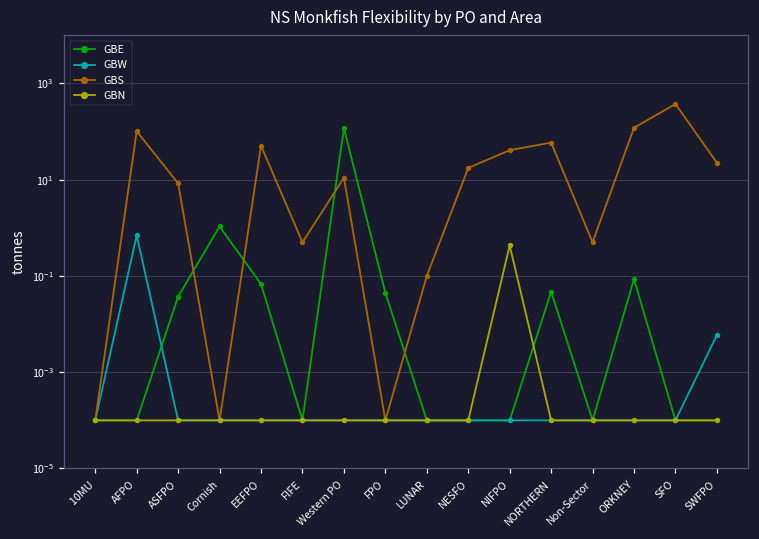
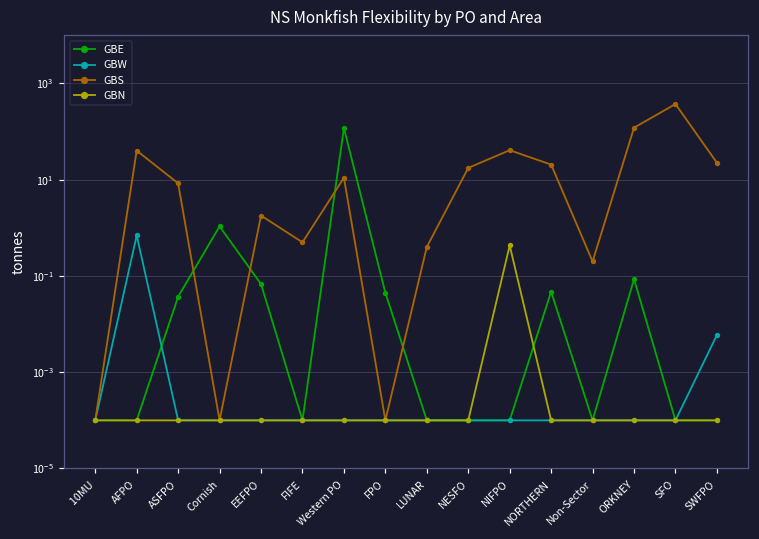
GBS, AFPO: 100 -> 40
GBS, EEFPO: 50 -> 1.8
GBS, LUNAR: 0.1 -> 0.4
GBS, NORTHERN: 60 -> 20
GBS, Non-Sector: 0.5 -> 0.2
